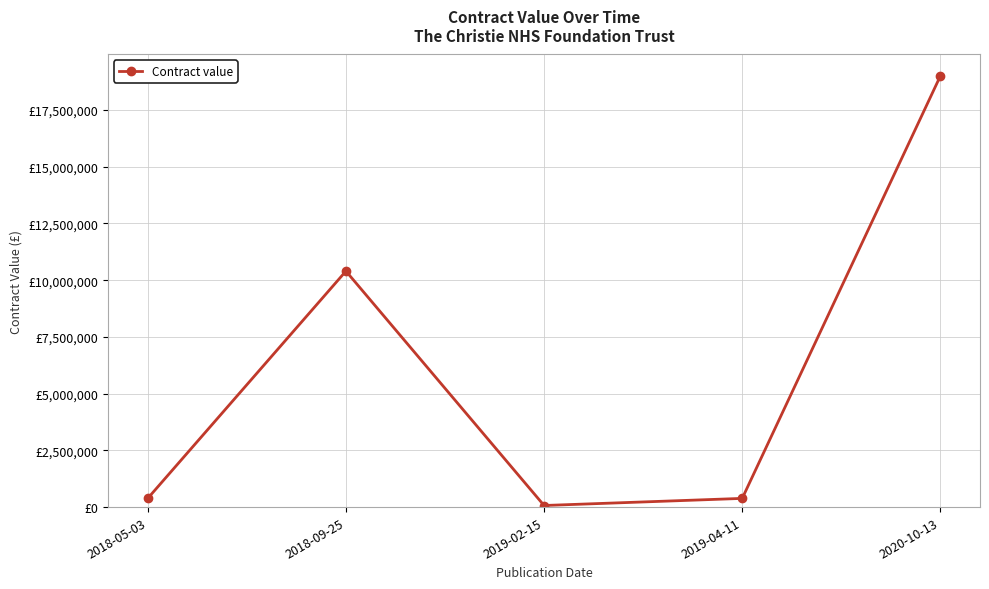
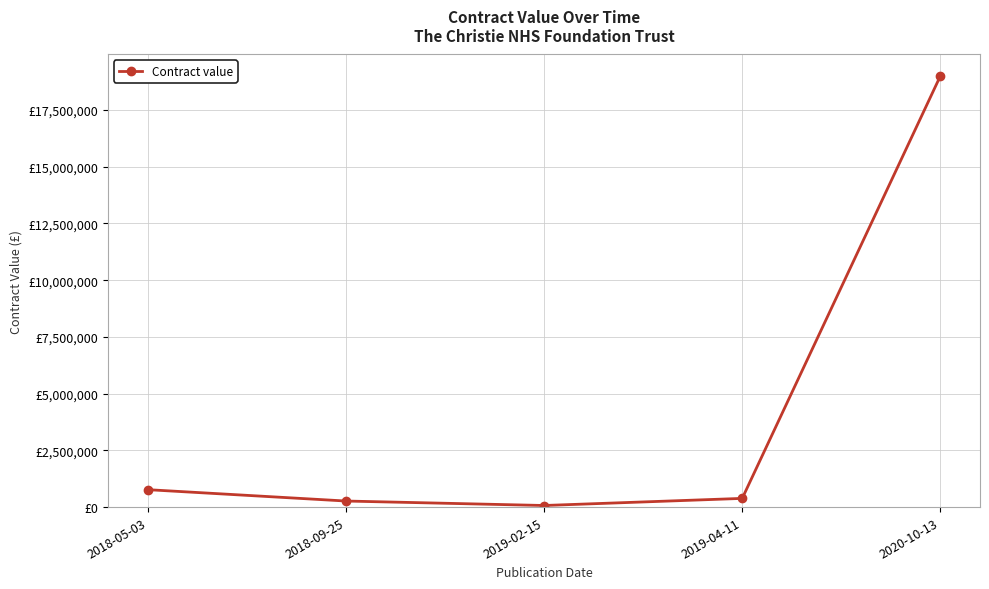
2018-05-03: £400,000 -> £800,000
2018-09-25: £10,400,000 -> £300,000
